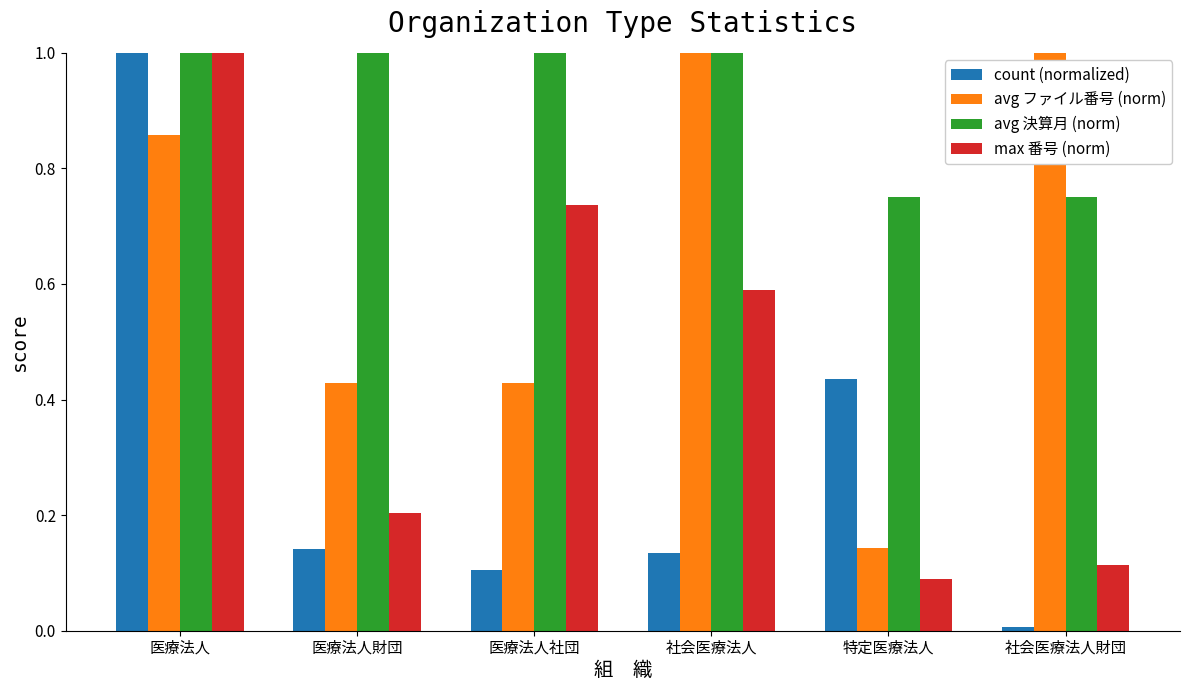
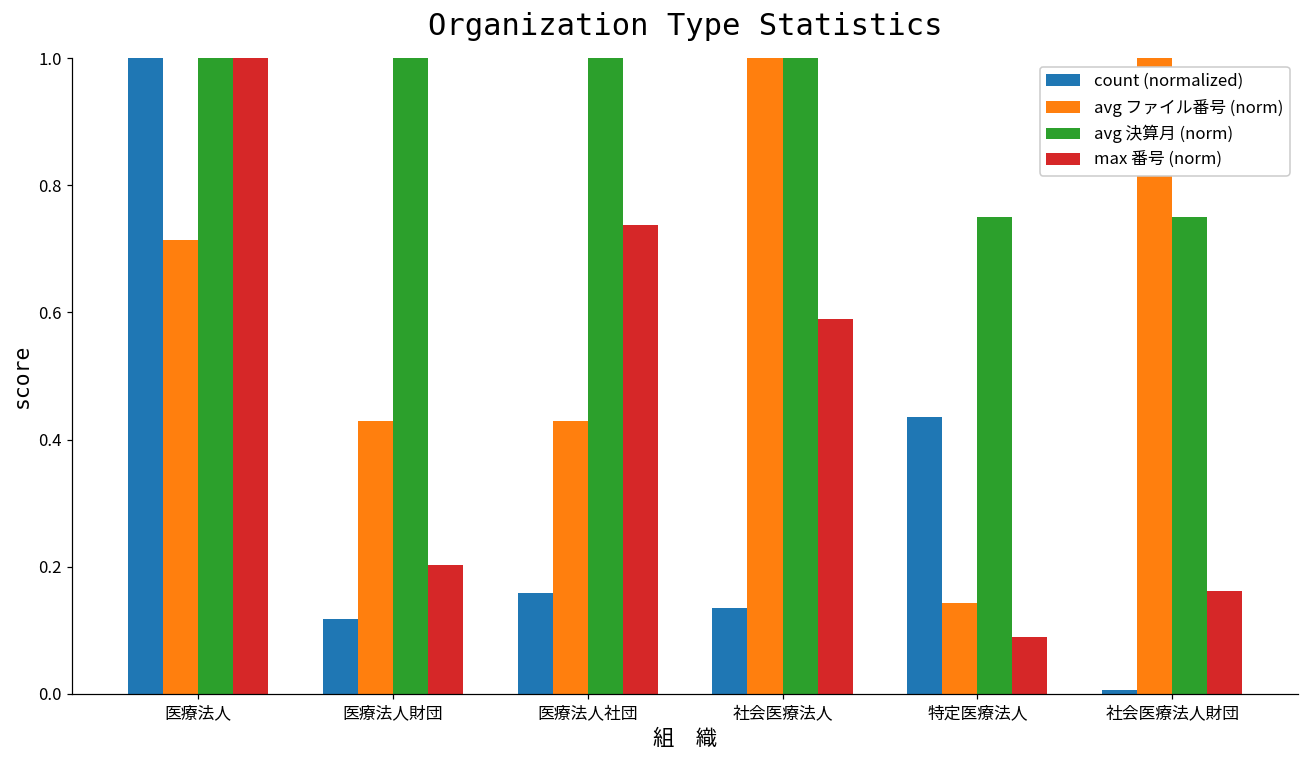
avg ファイル番号 (norm), 医療法人: 0.86 -> 0.71
count (normalized), 医療法人財団: 0.14 -> 0.12
count (normalized), 医療法人社団: 0.11 -> 0.16
max 番号 (norm), 社会医療法人財団: 0.11 -> 0.16
